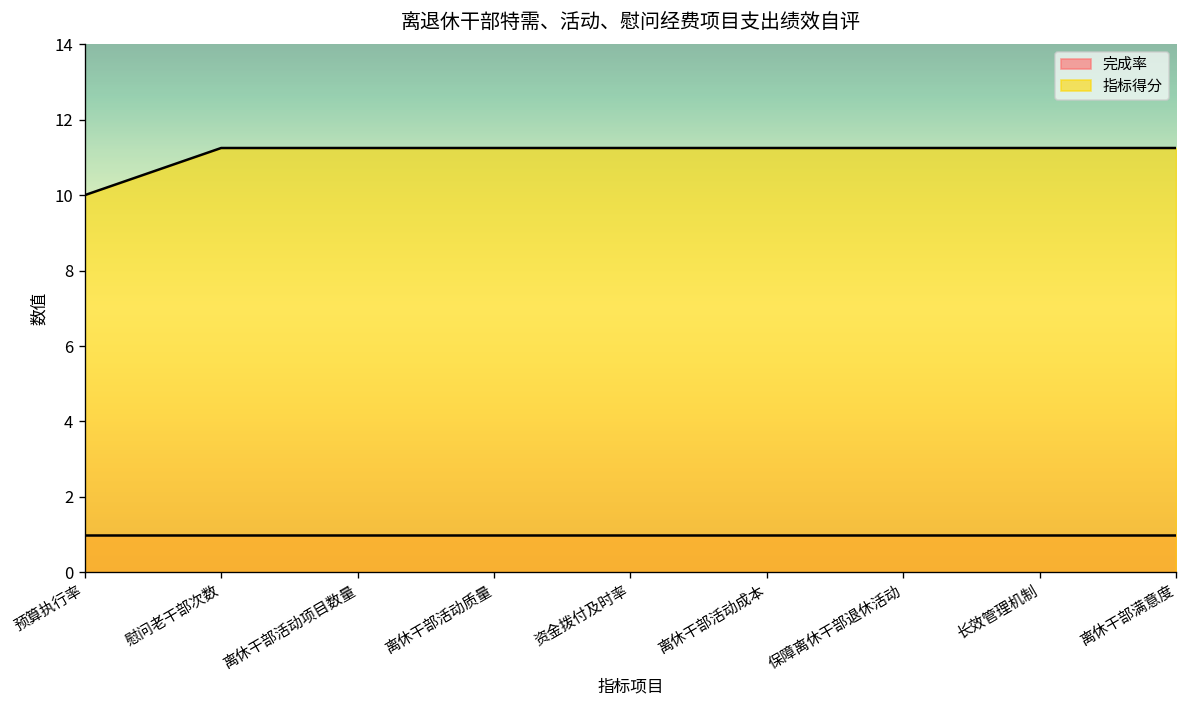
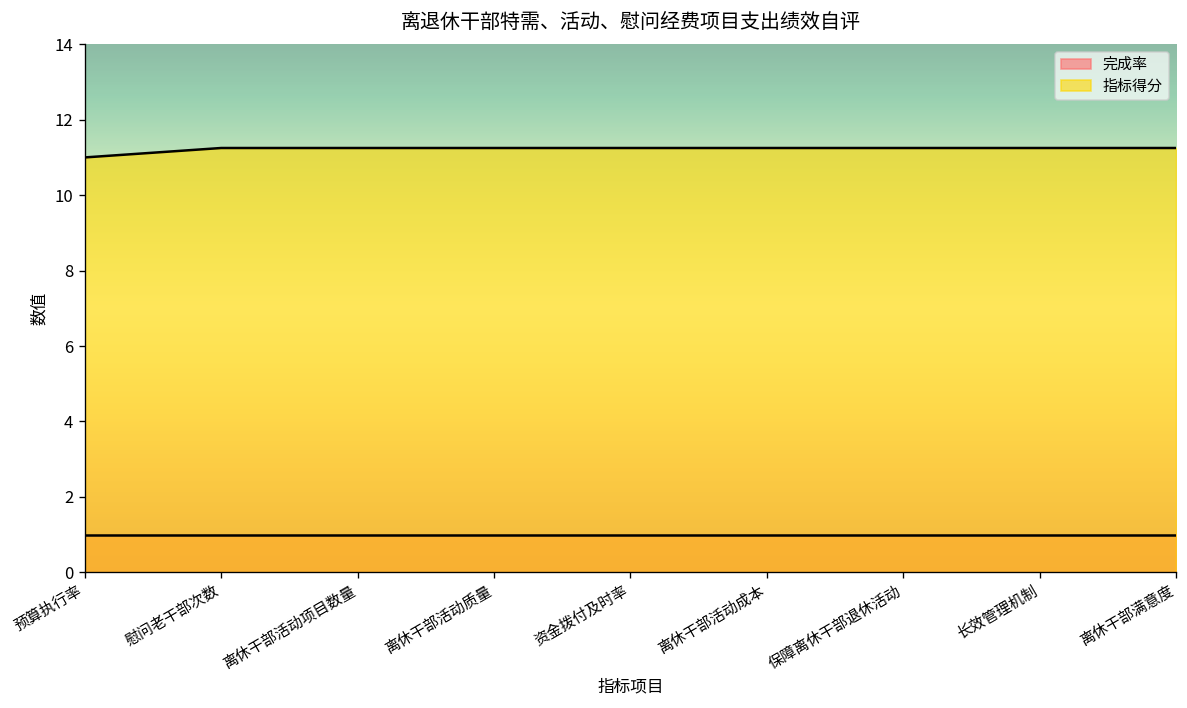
指标得分, 预算执行率: 10 -> 11
